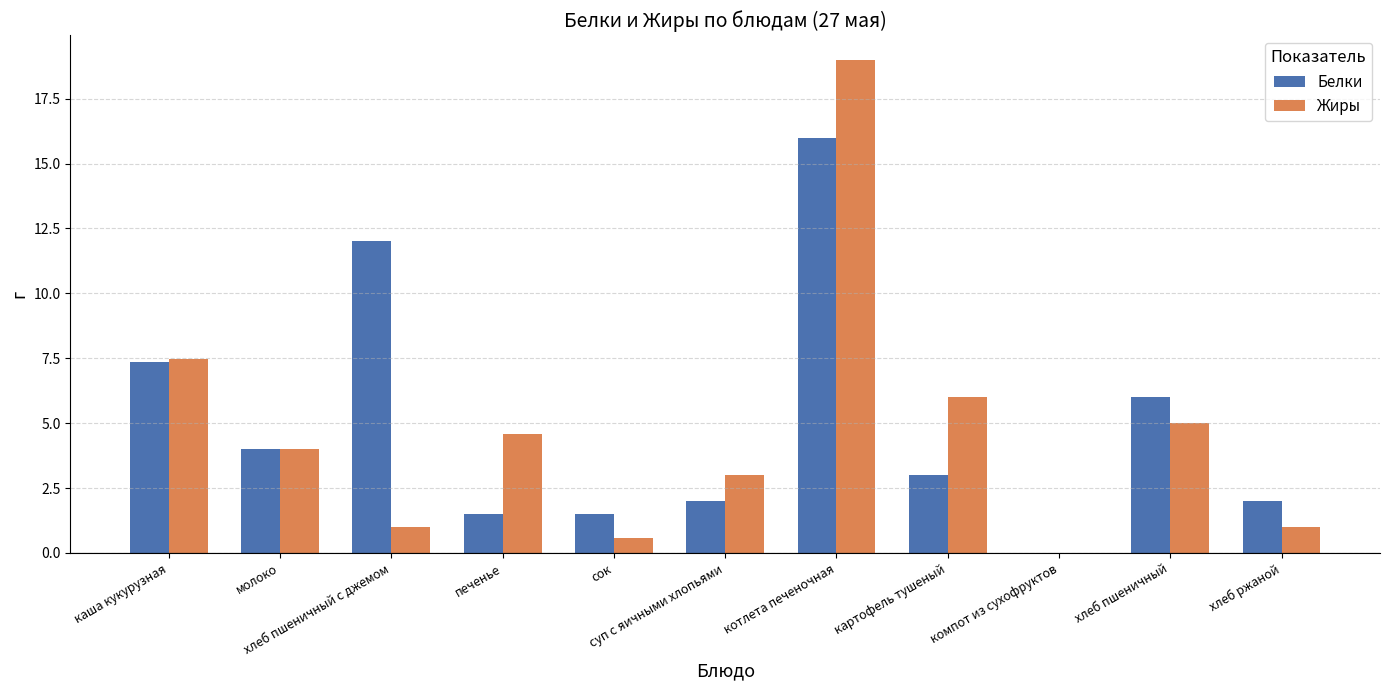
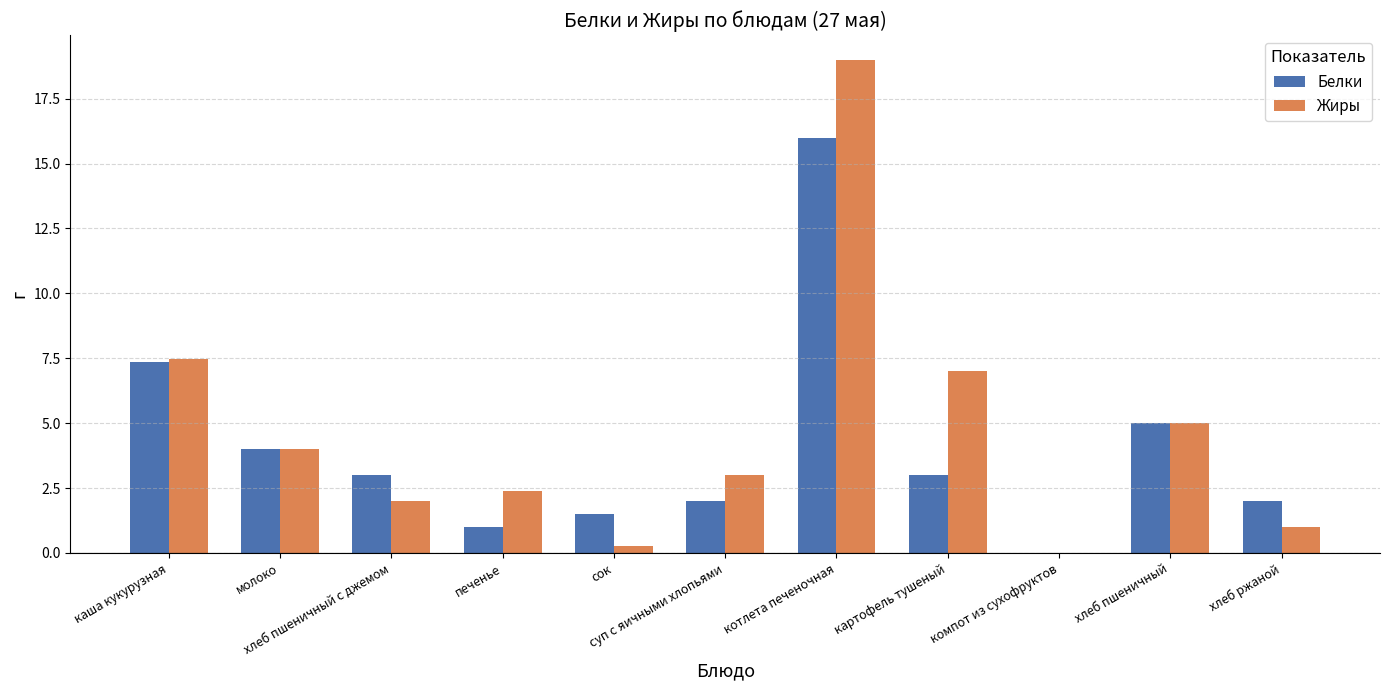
Белки, хлеб пшеничный с джемом: 12 -> 3
Жиры, хлеб пшеничный с джемом: 1 -> 2
Белки, печенье: 1.5 -> 1.0
Жиры, печенье: 4.6 -> 2.4
Жиры, сок: 0.6 -> 0.3
Жиры, картофель тушеный: 6 -> 7
Белки, хлеб пшеничный: 6 -> 5
